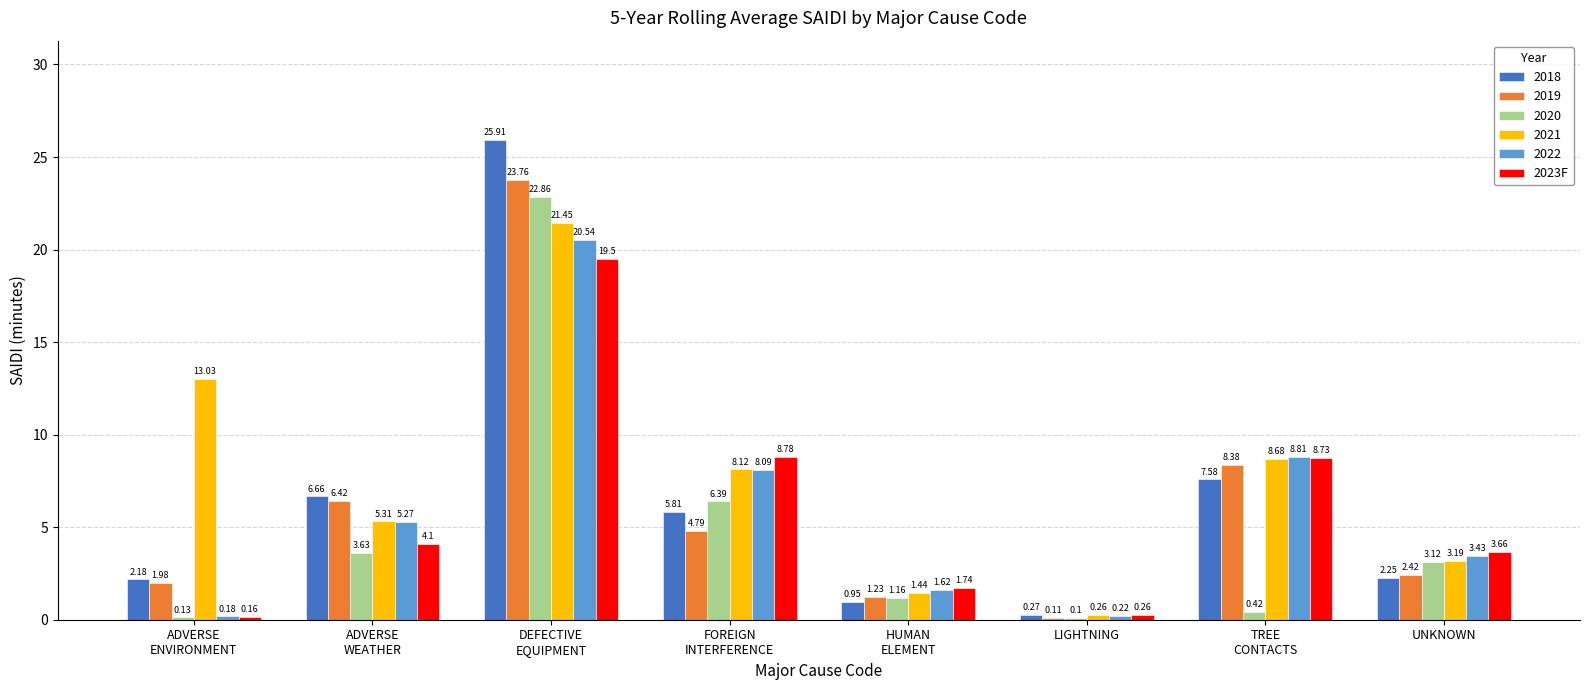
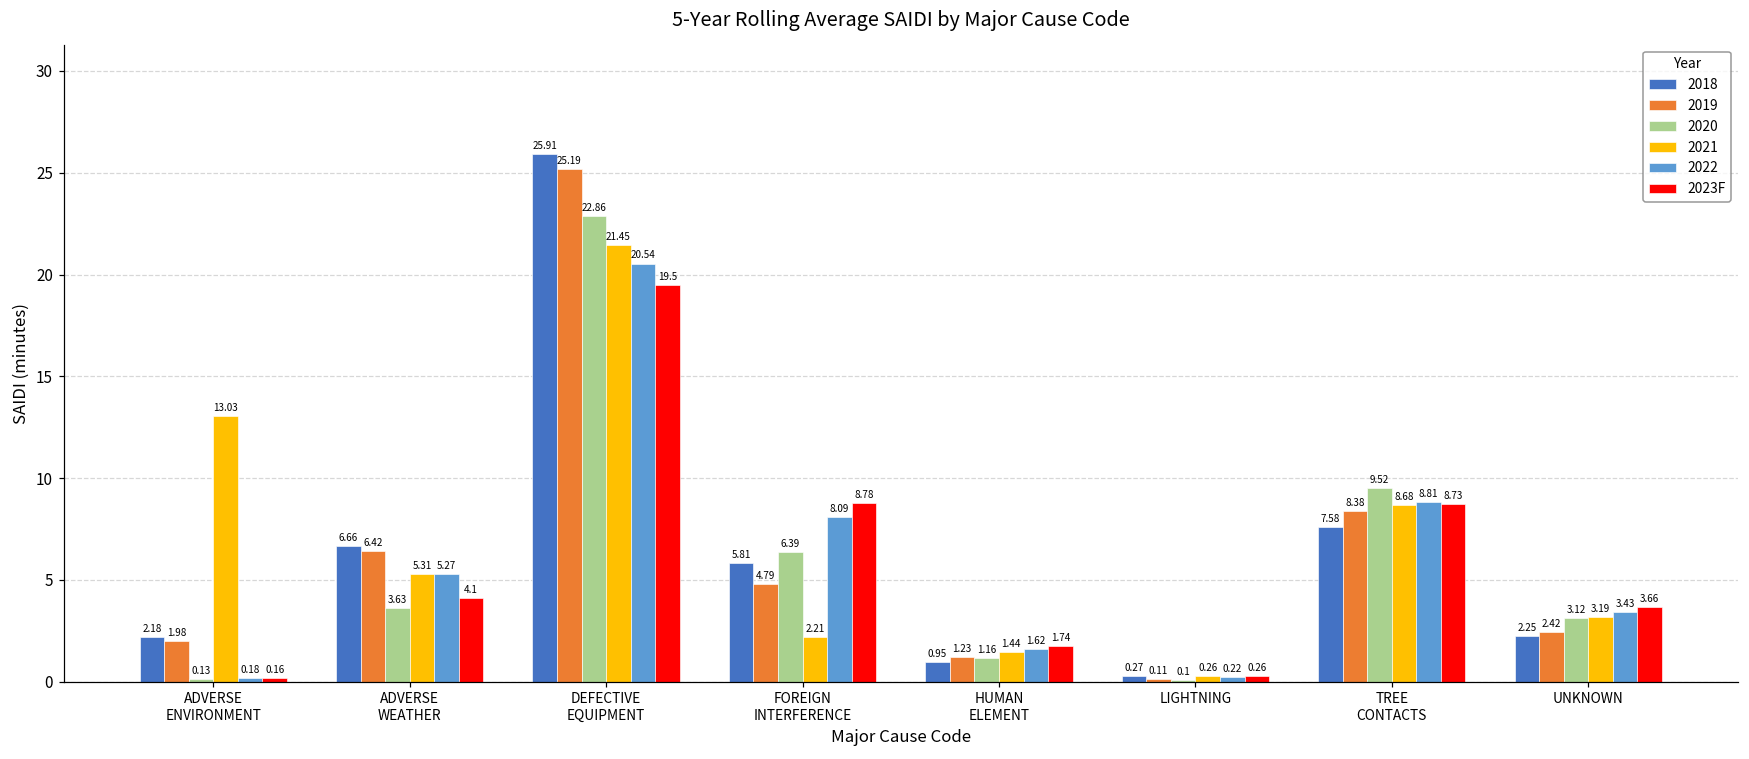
2019, DEFECTIVE EQUIPMENT: 23.76 -> 25.19
2021, FOREIGN INTERFERENCE: 8.12 -> 2.21
2020, TREE CONTACTS: 0.42 -> 9.52
